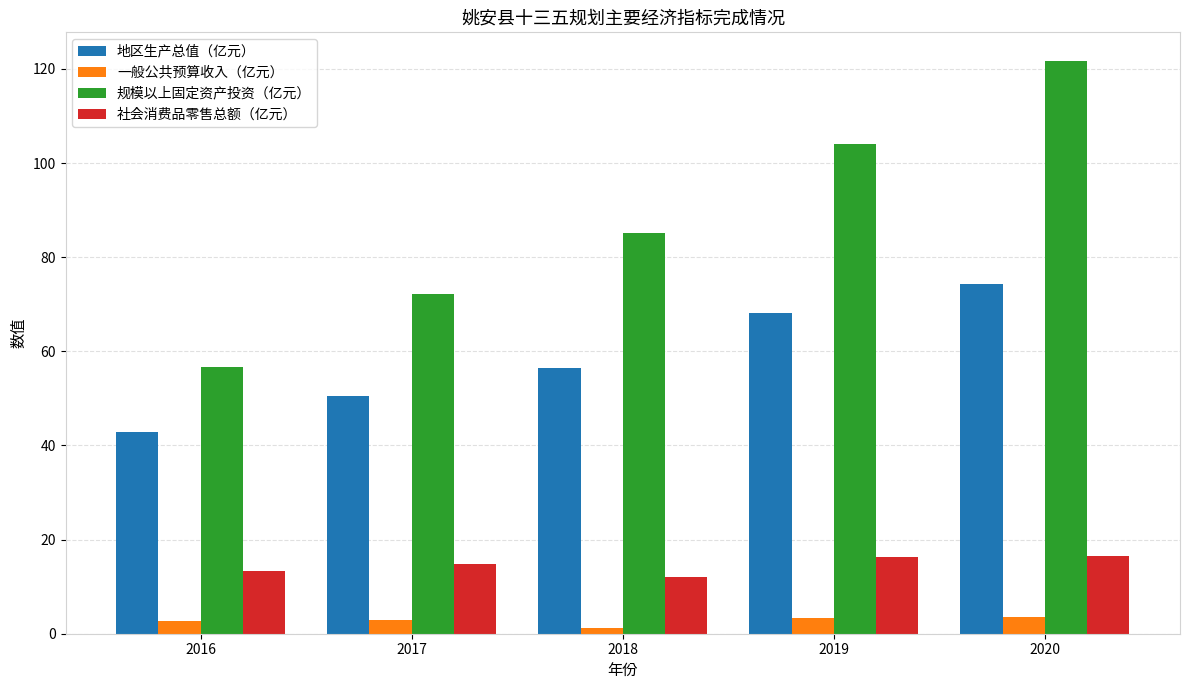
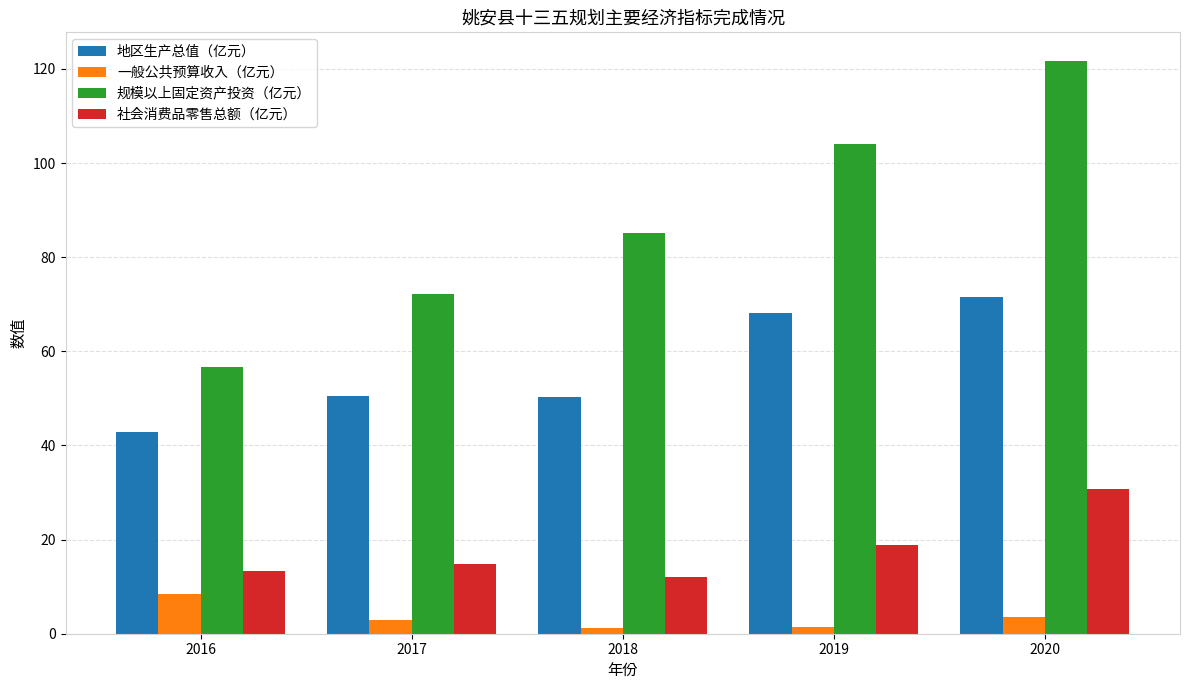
一般公共预算收入（亿元）, 2016: 3 -> 8
地区生产总值（亿元）, 2018: 56 -> 50
一般公共预算收入（亿元）, 2019: 3 -> 1
社会消费品零售总额（亿元）, 2019: 16 -> 19
地区生产总值（亿元）, 2020: 74 -> 72
社会消费品零售总额（亿元）, 2020: 17 -> 31
